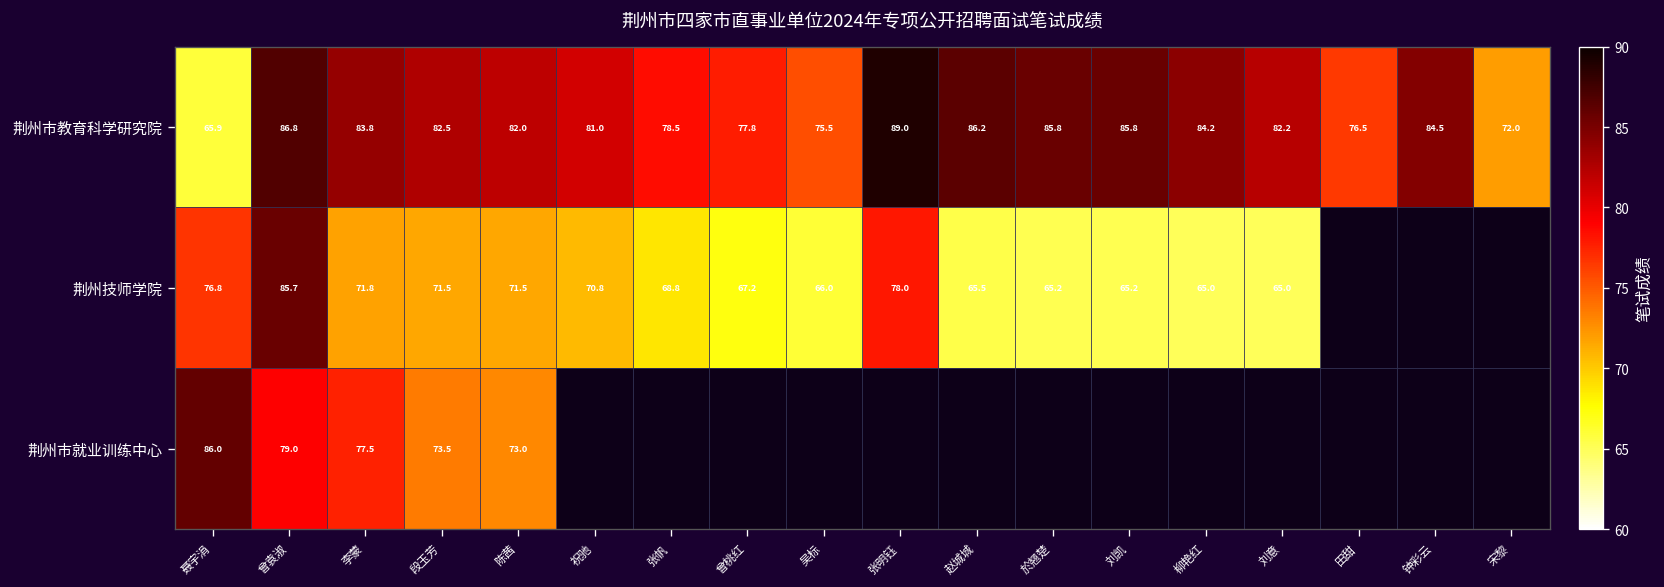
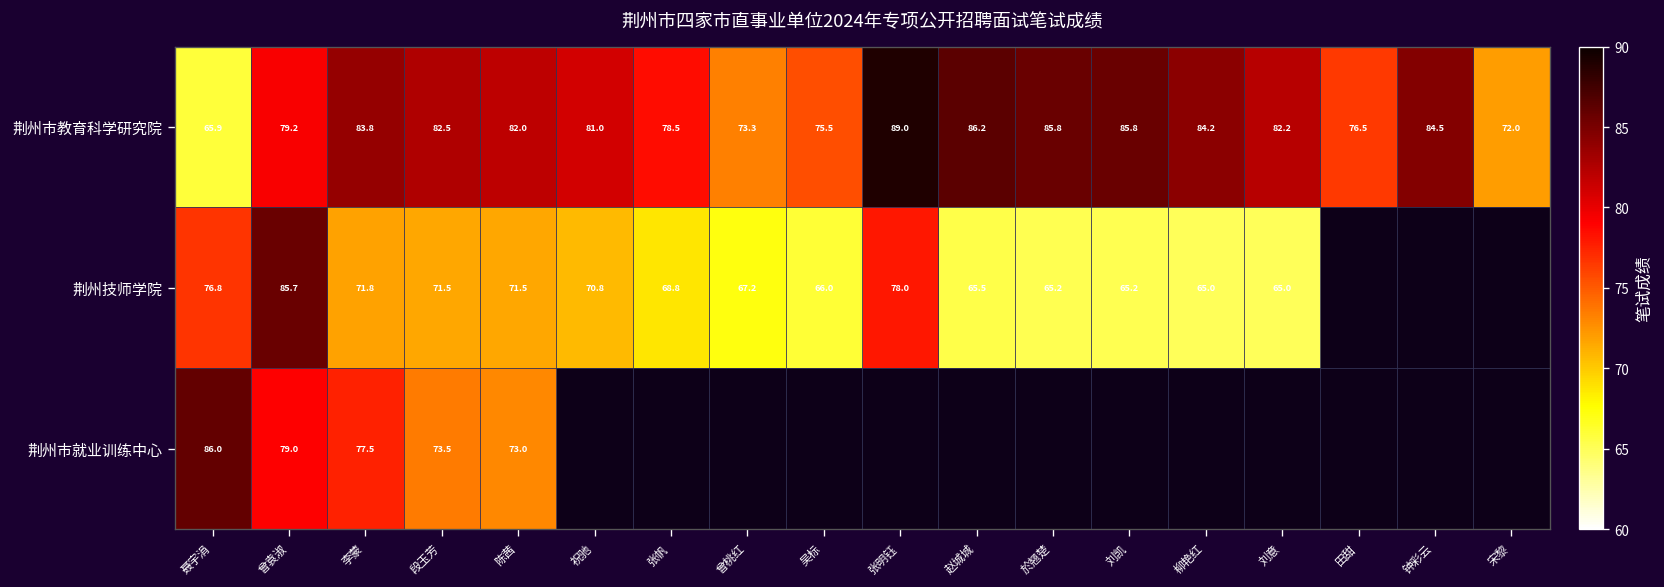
荆州市教育科学研究院, 曾袁淑: 86.8 -> 79.2
荆州市教育科学研究院, 曾桃红: 77.8 -> 73.3
